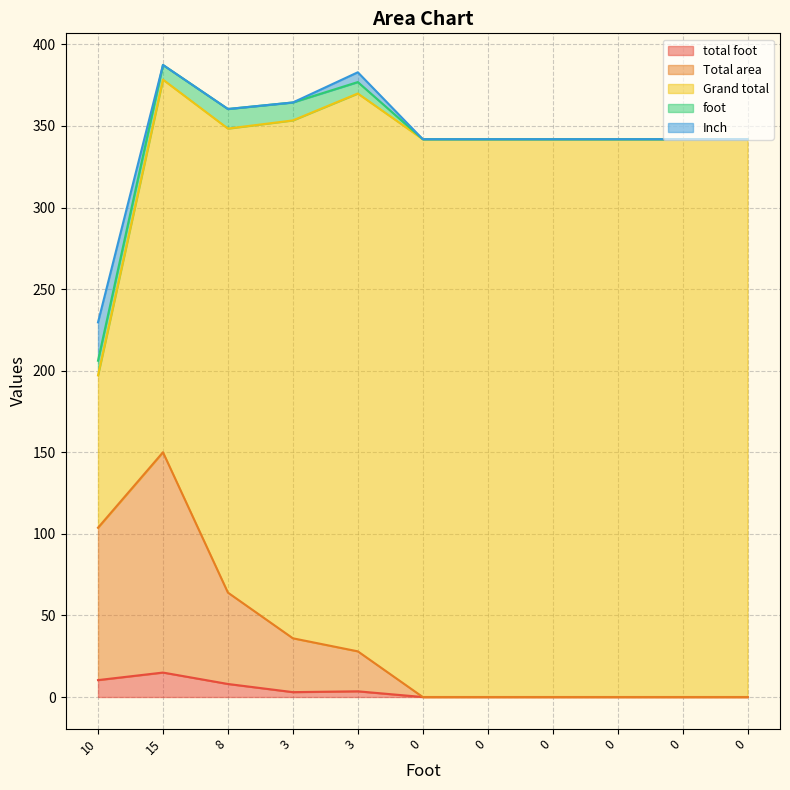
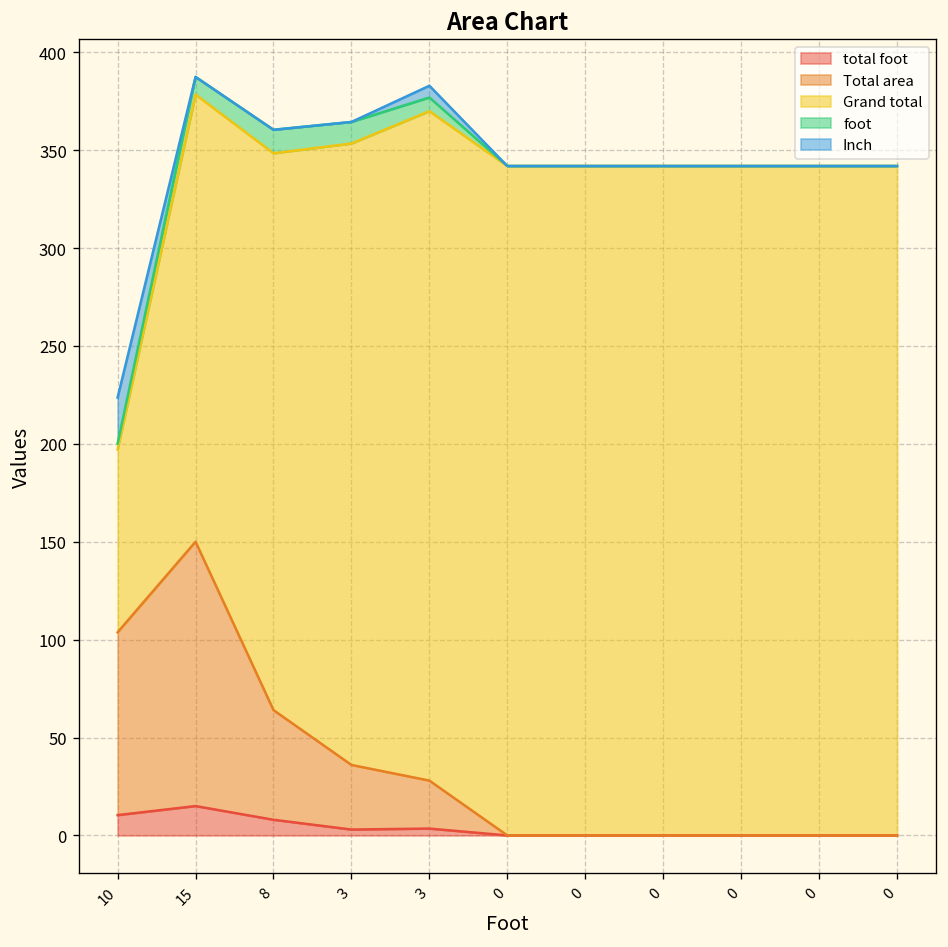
foot, 10: 9 -> 3
